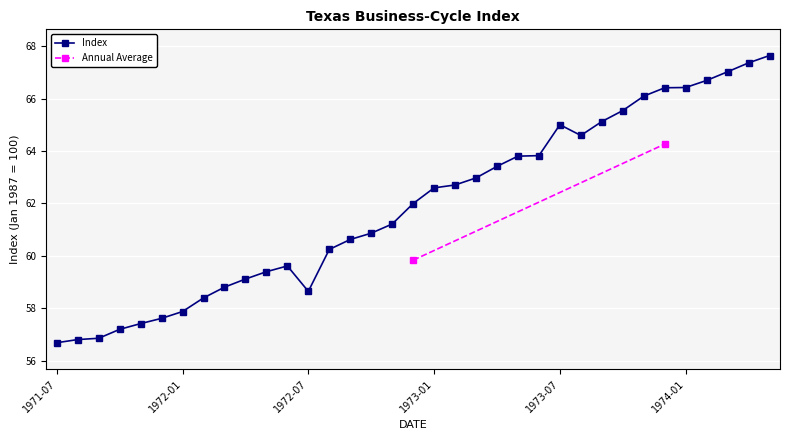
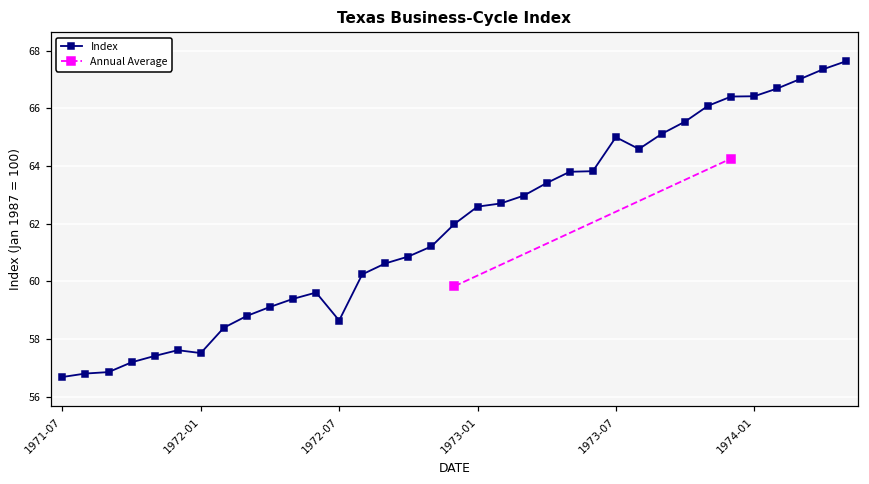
Index, 1972-01: 57.9 -> 57.5
